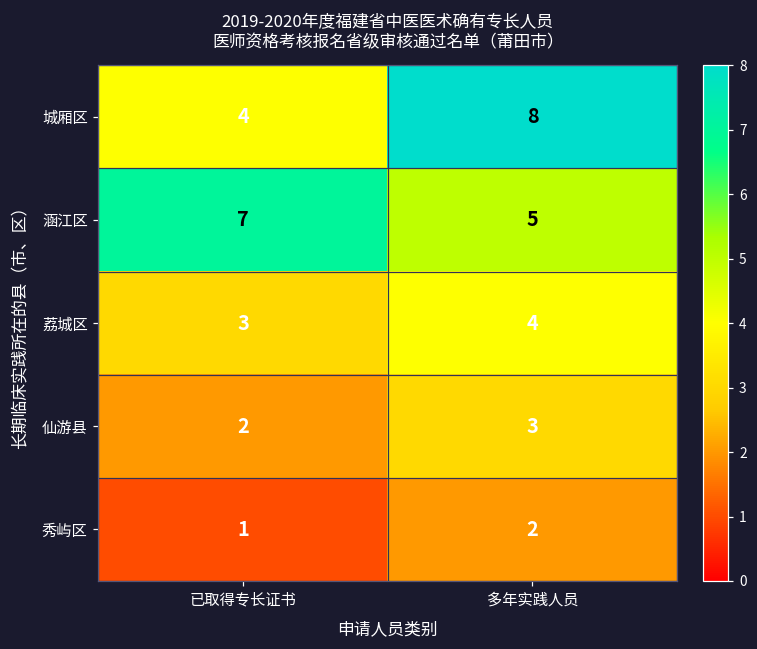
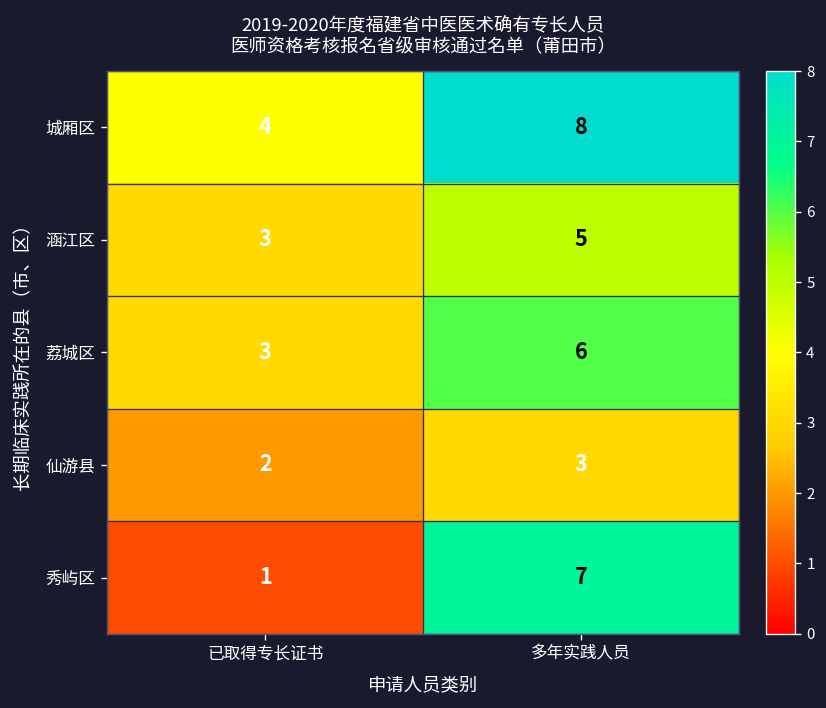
涵江区, 已取得专长证书: 7 -> 3
荔城区, 多年实践人员: 4 -> 6
秀屿区, 多年实践人员: 2 -> 7
